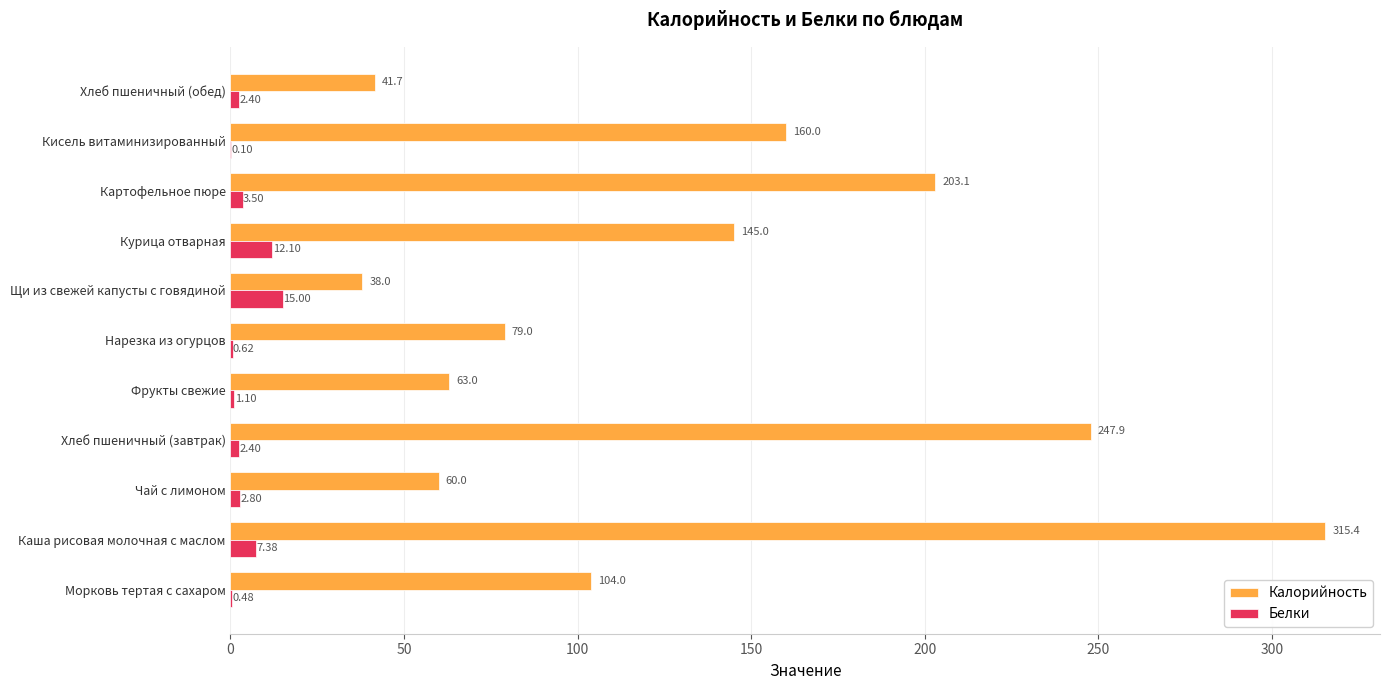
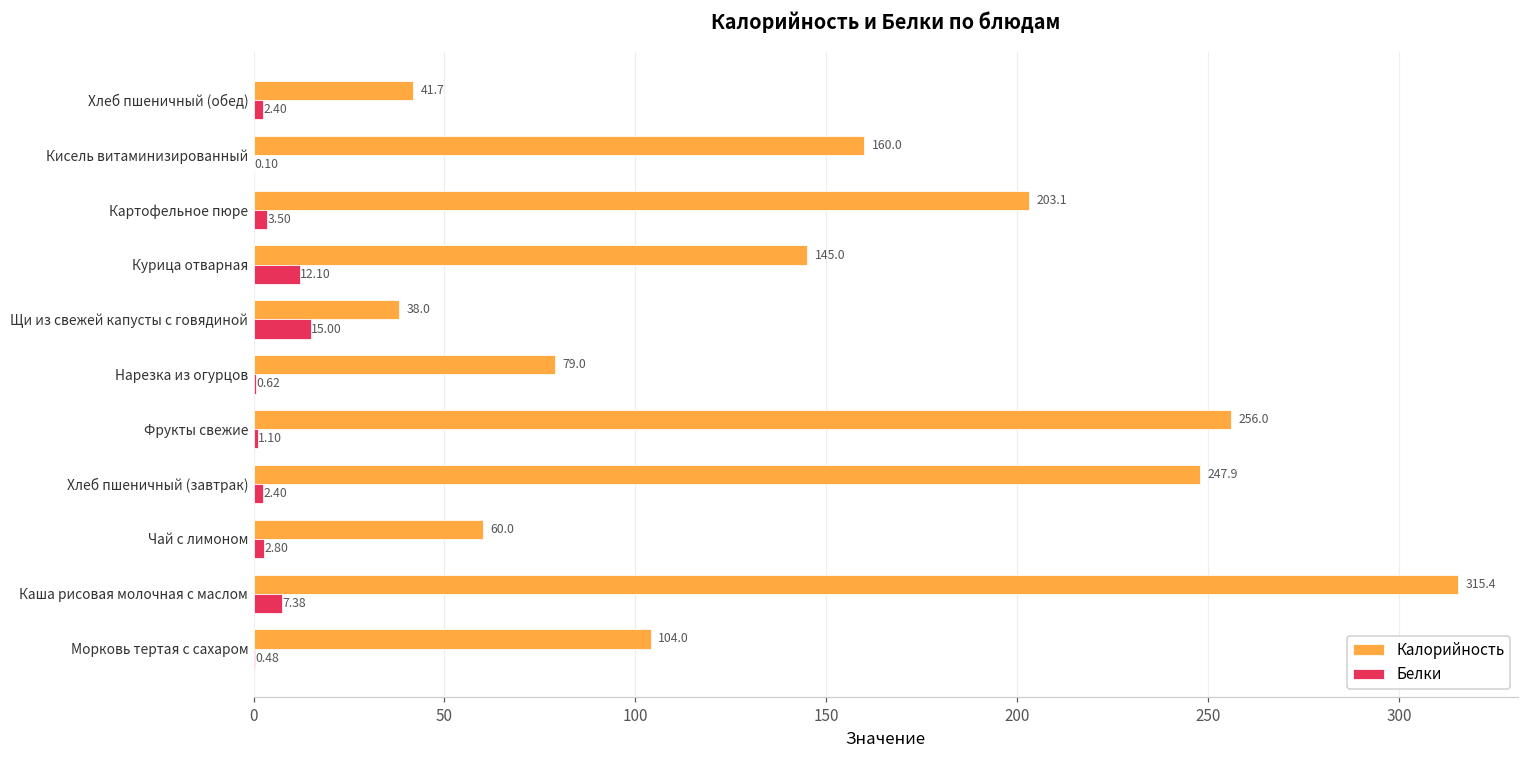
Калорийность, Фрукты свежие: 63.0 -> 256.0
